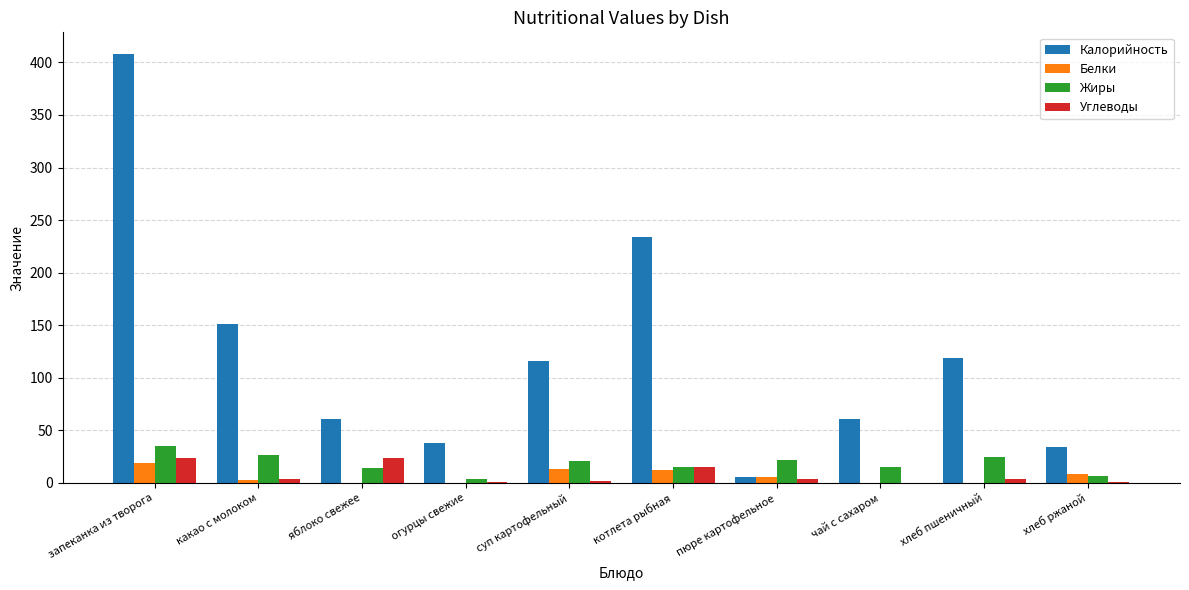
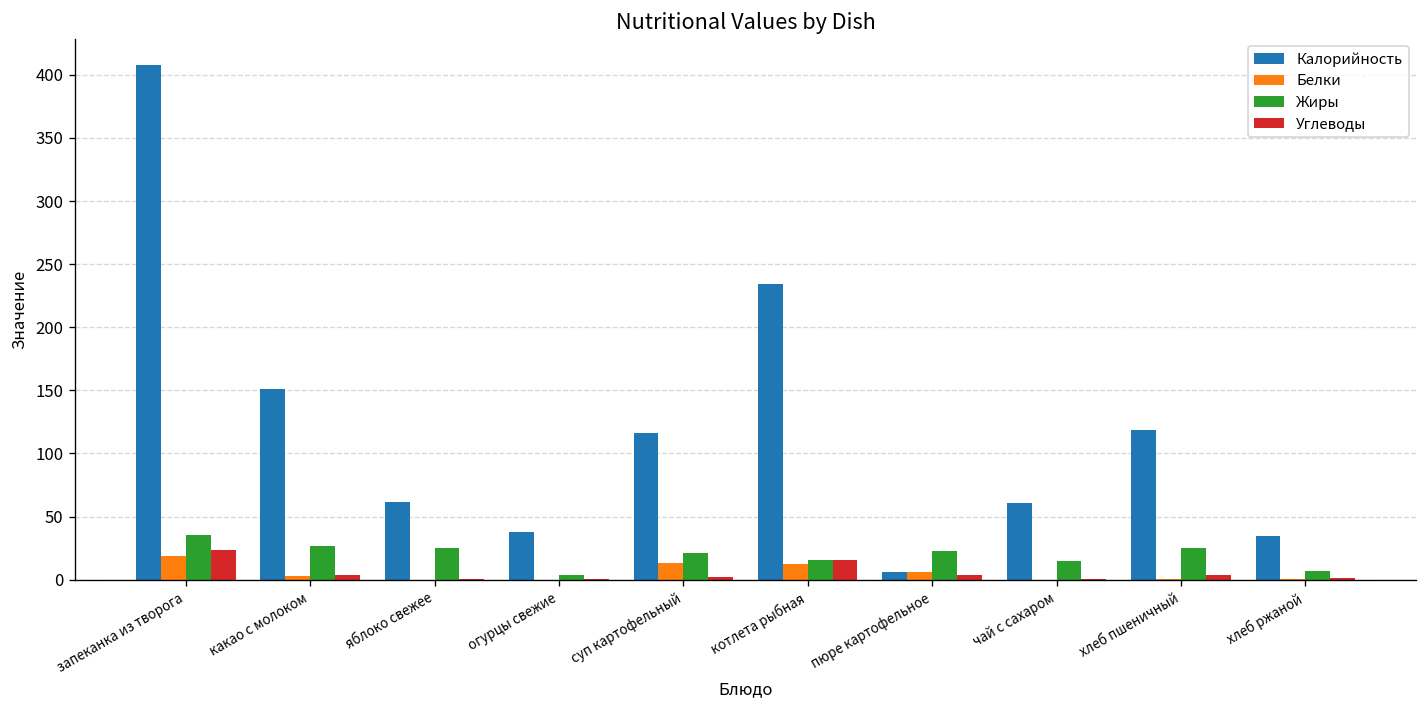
Жиры, яблоко свежее: 15 -> 25
Углеводы, яблоко свежее: 24 -> 1
Белки, хлеб ржаной: 8 -> 0
